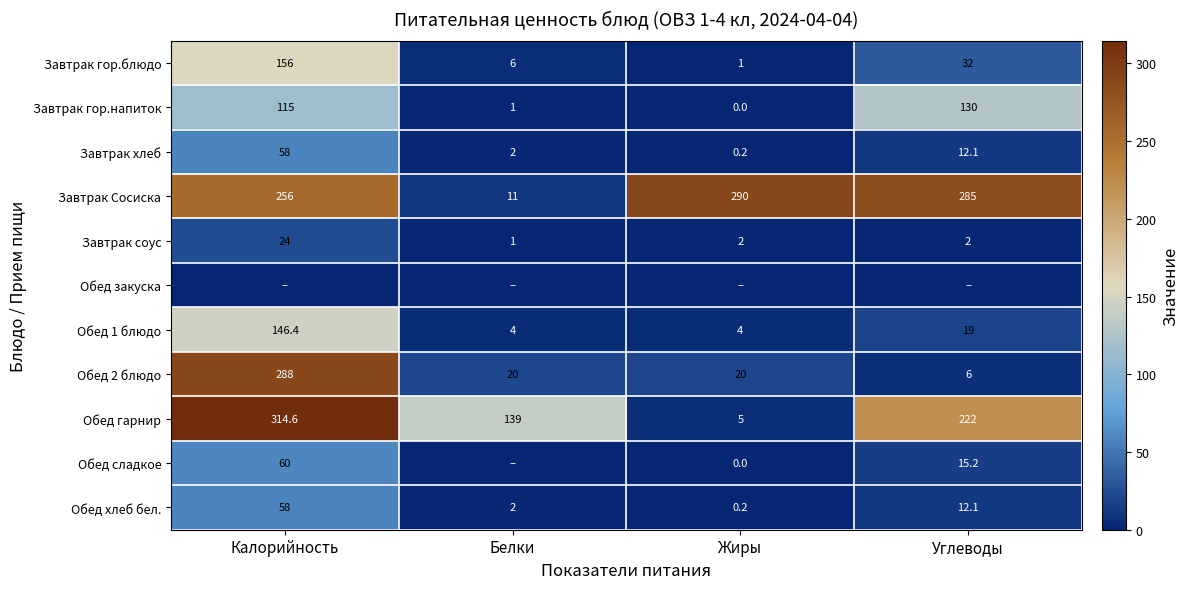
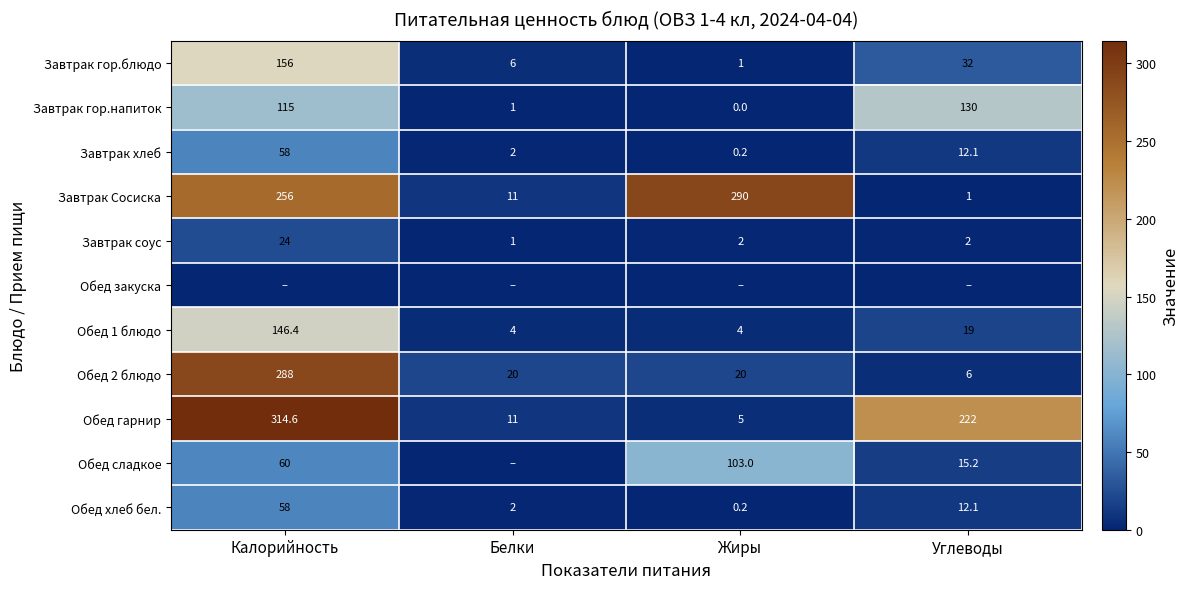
Завтрак Сосиска, Углеводы: 285 -> 1
Обед гарнир, Белки: 139 -> 11
Обед сладкое, Жиры: 0.0 -> 103.0
